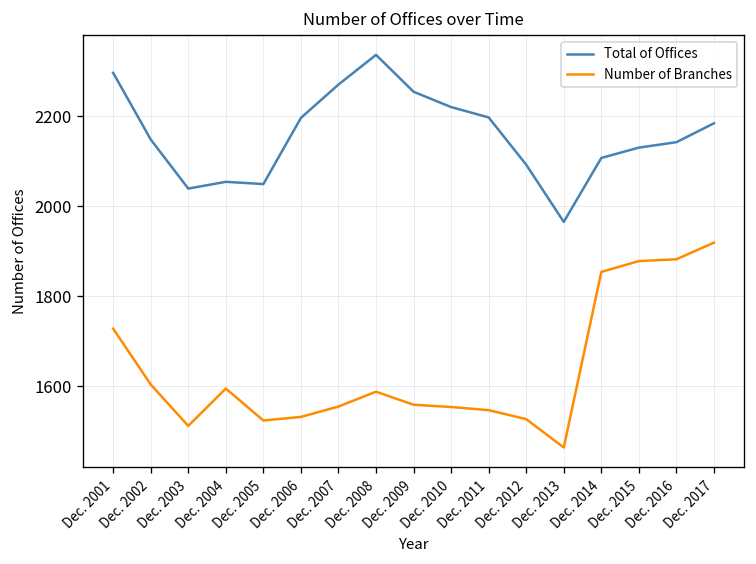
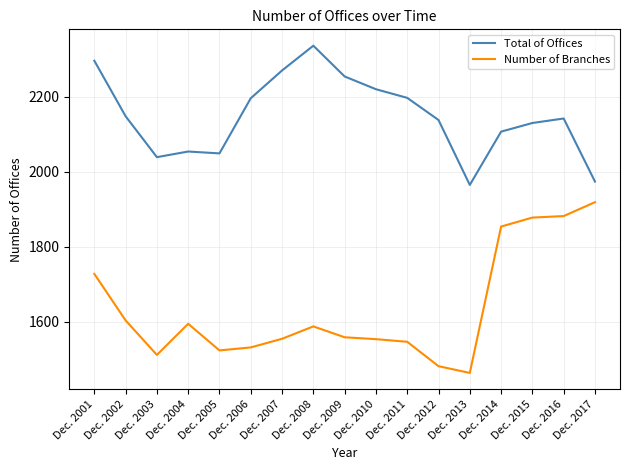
Total of Offices, Dec. 2012: 2090 -> 2140
Number of Branches, Dec. 2012: 1530 -> 1480
Total of Offices, Dec. 2017: 2180 -> 1970
